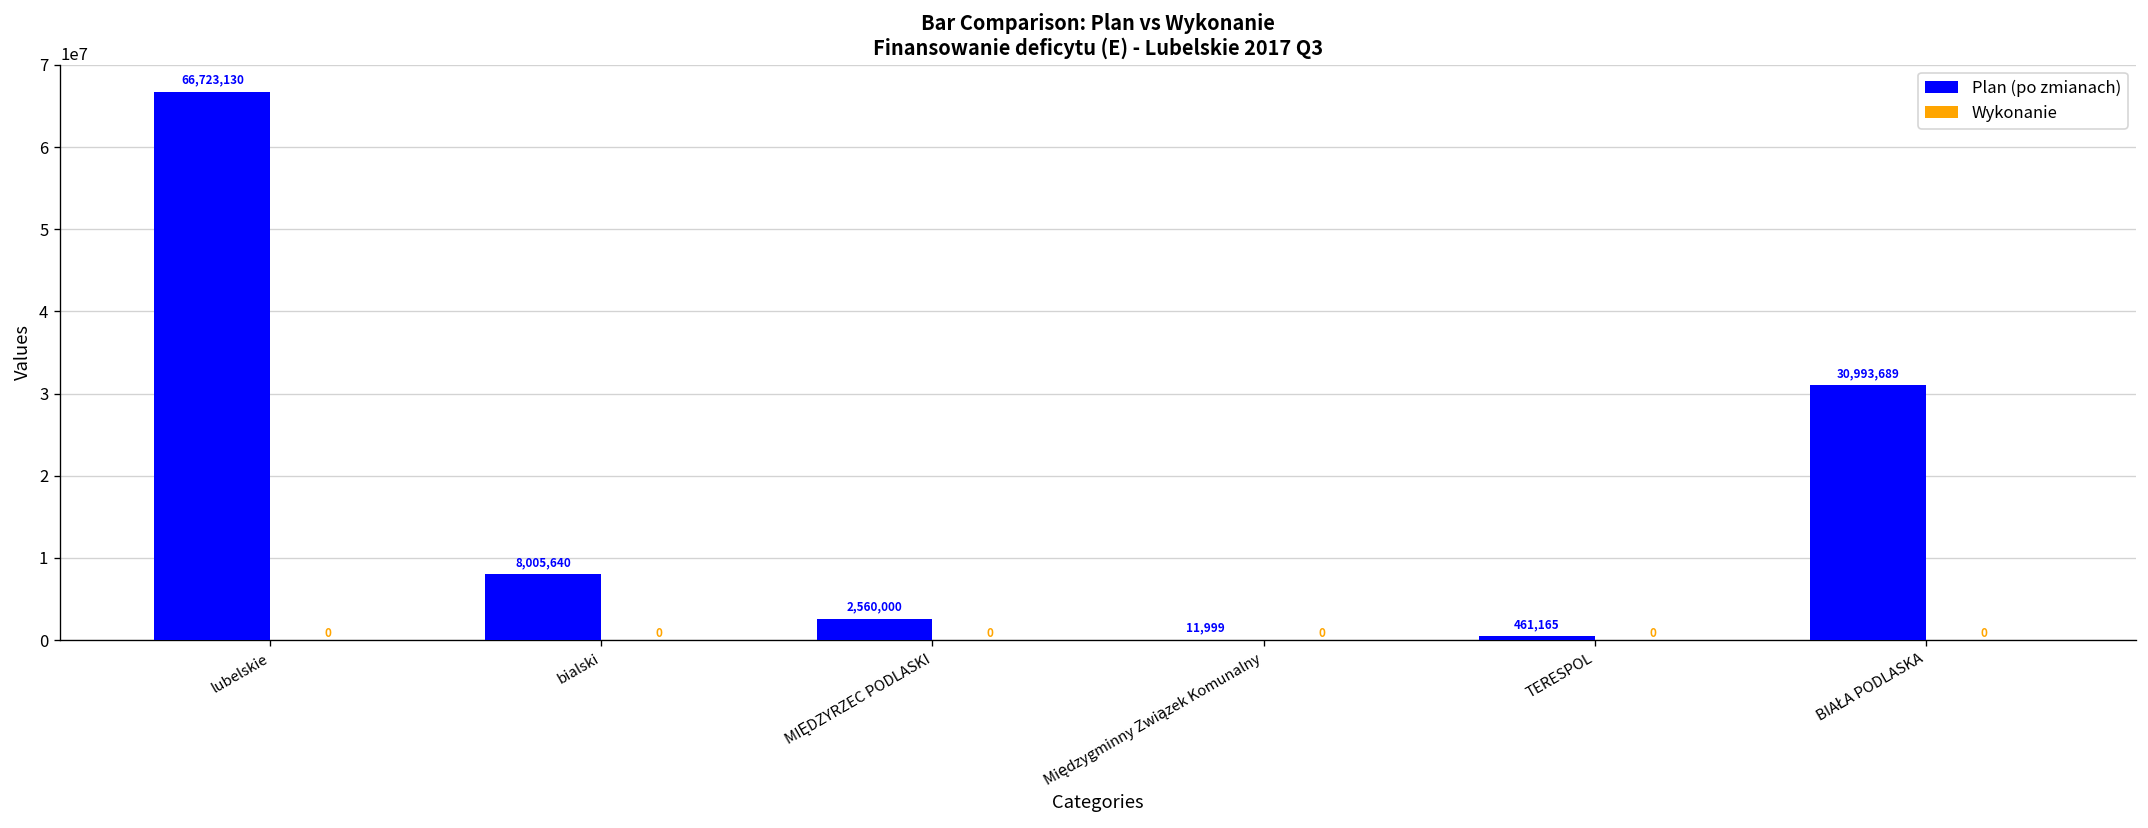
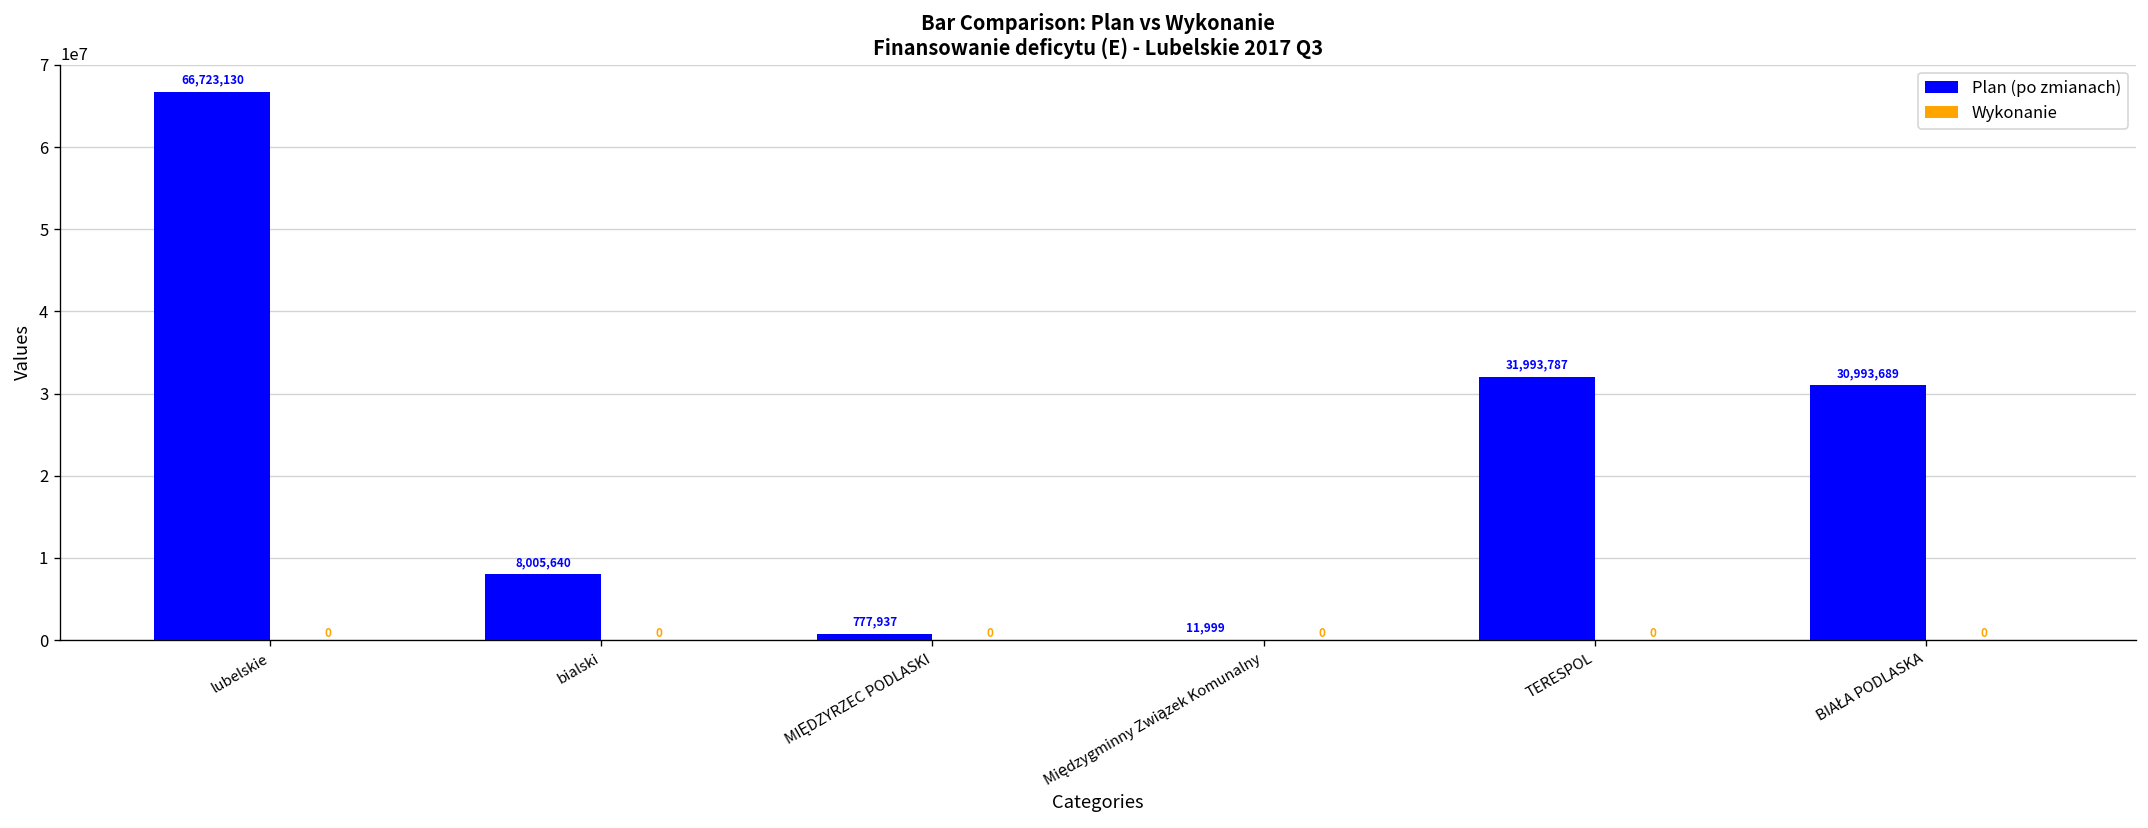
Plan (po zmianach), MIĘDZYRZEC PODLASKI: 2,560,000 -> 777,937
Plan (po zmianach), TERESPOL: 461,165 -> 31,993,787
